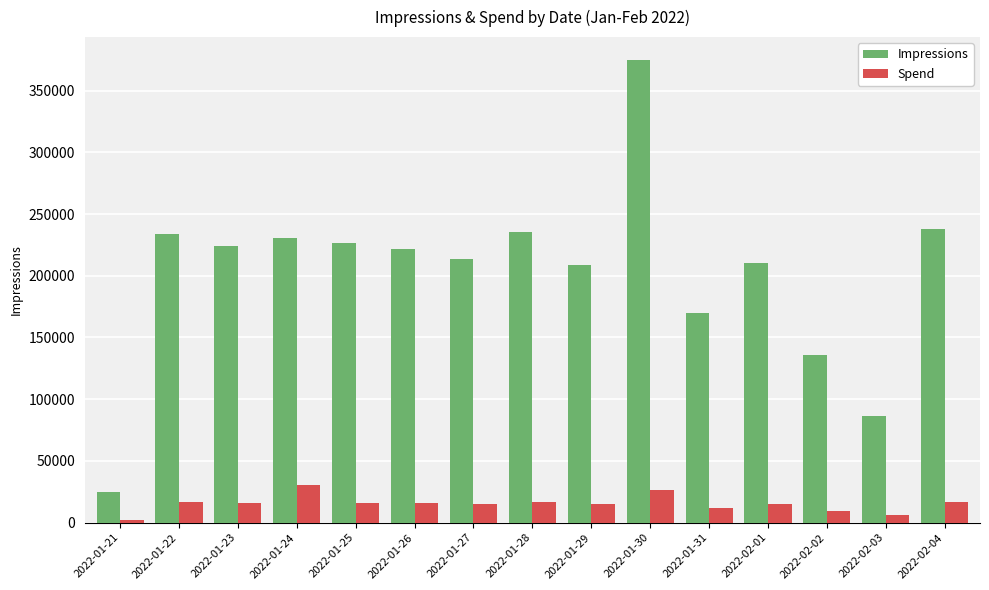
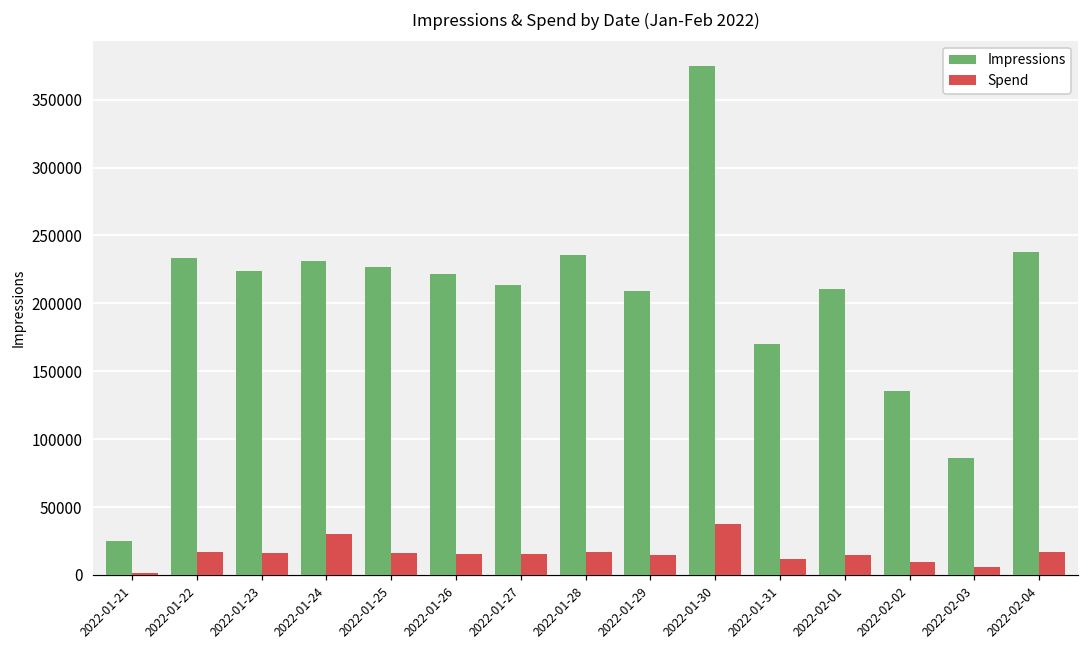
Spend, 2022-01-30: 27000 -> 37000
